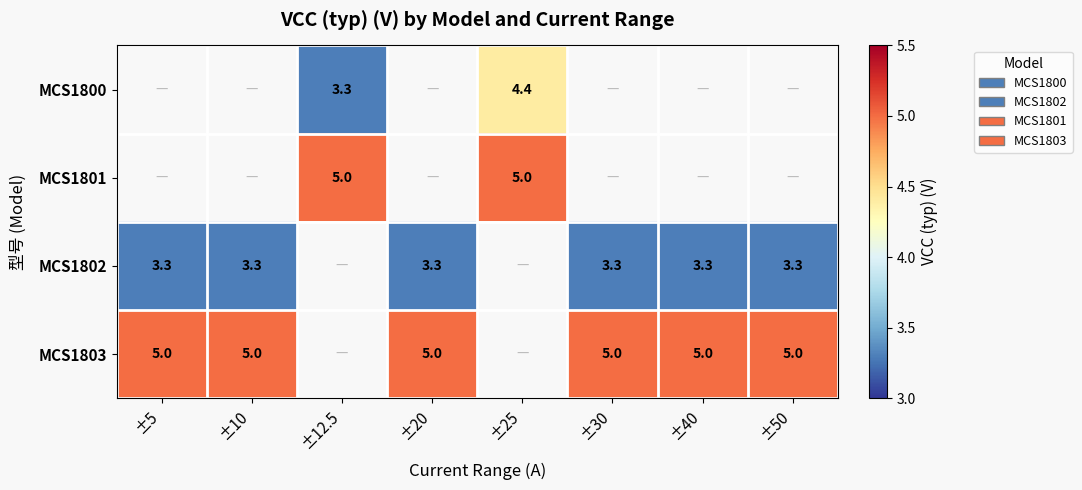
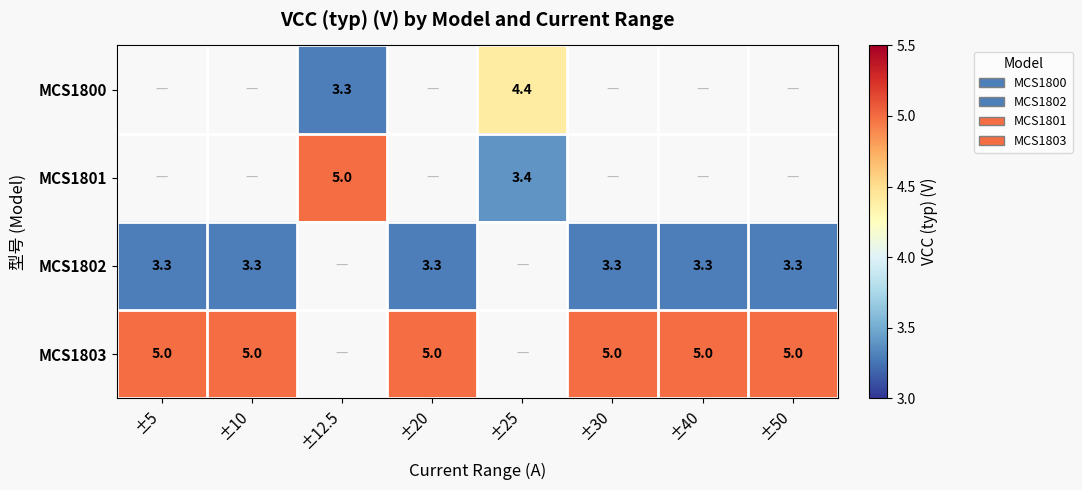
MCS1801, ±25: 5.0 -> 3.4
